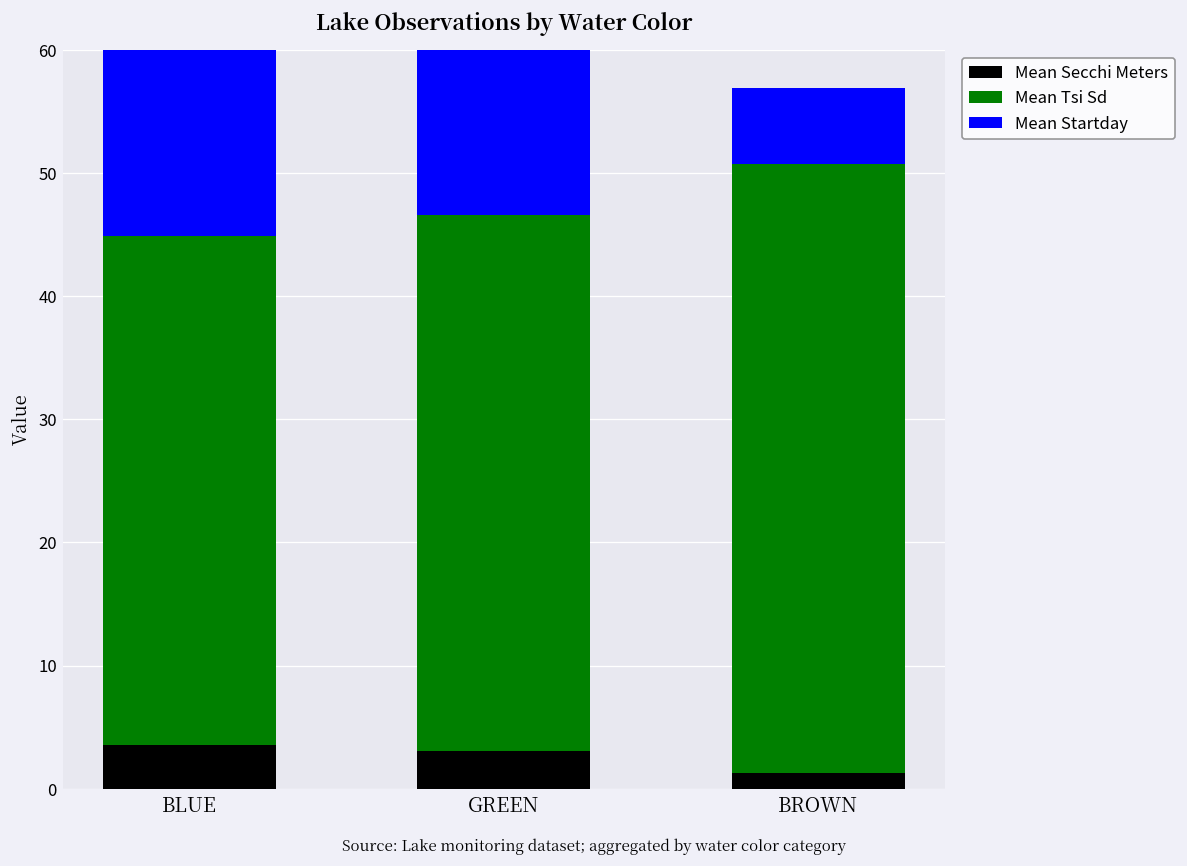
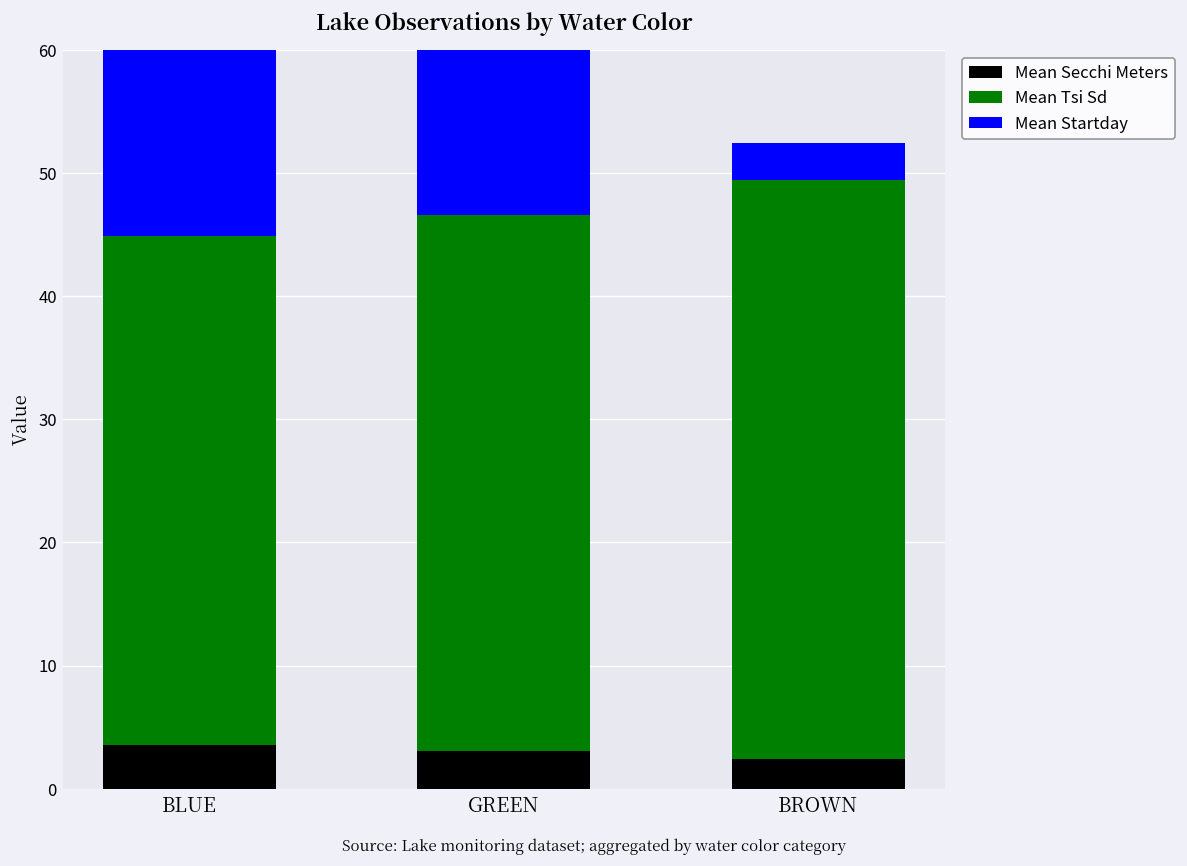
Mean Secchi Meters, BROWN: 1.3 -> 2.4
Mean Tsi Sd, BROWN: 49.4 -> 47.0
Mean Startday, BROWN: 6.2 -> 3.0
